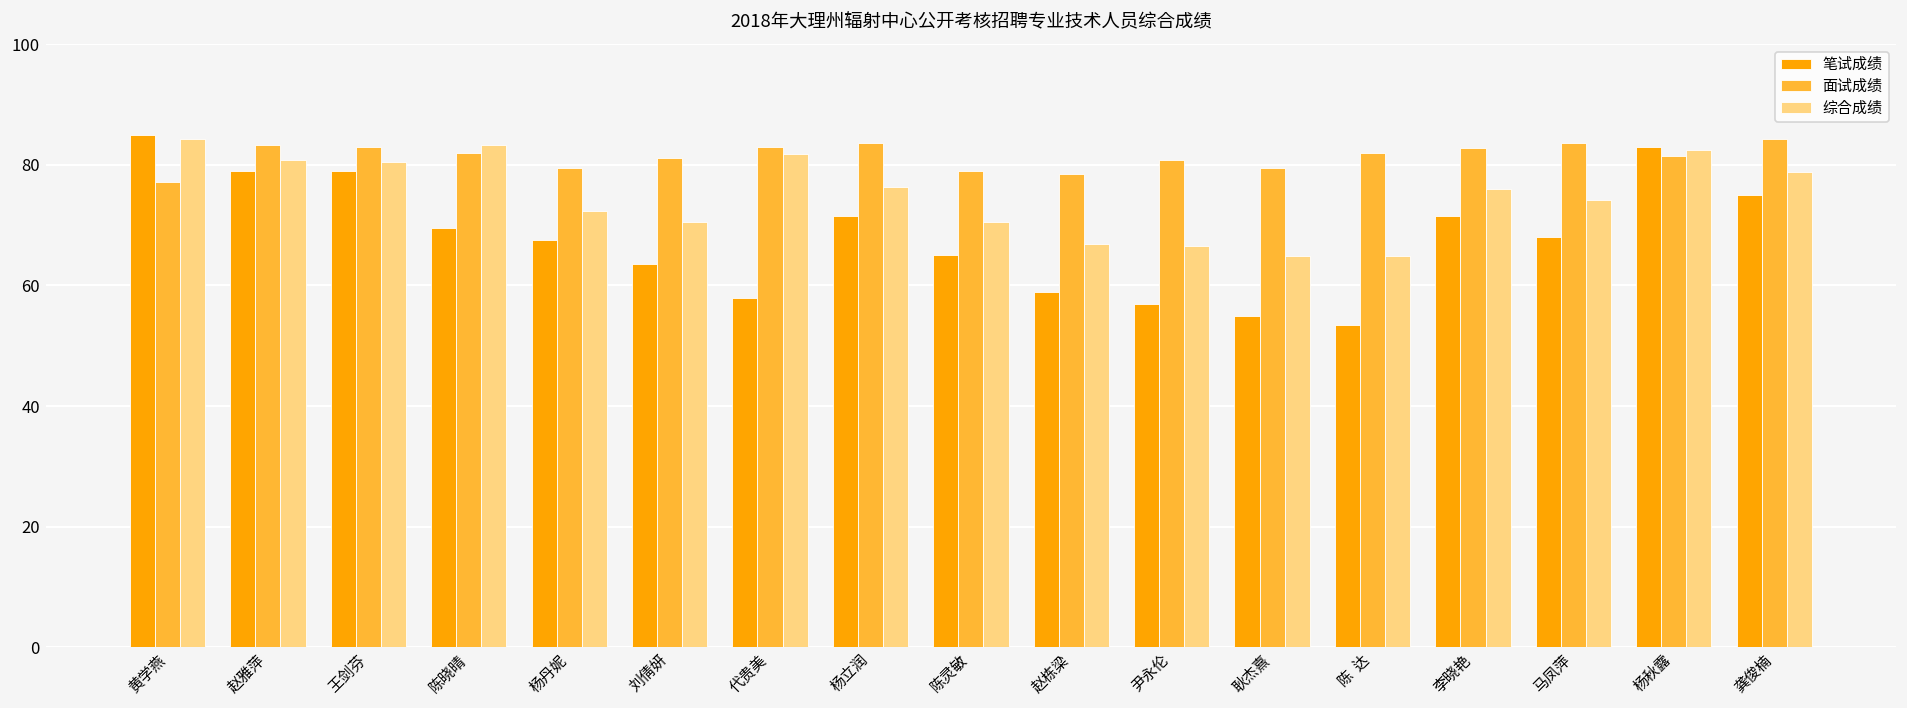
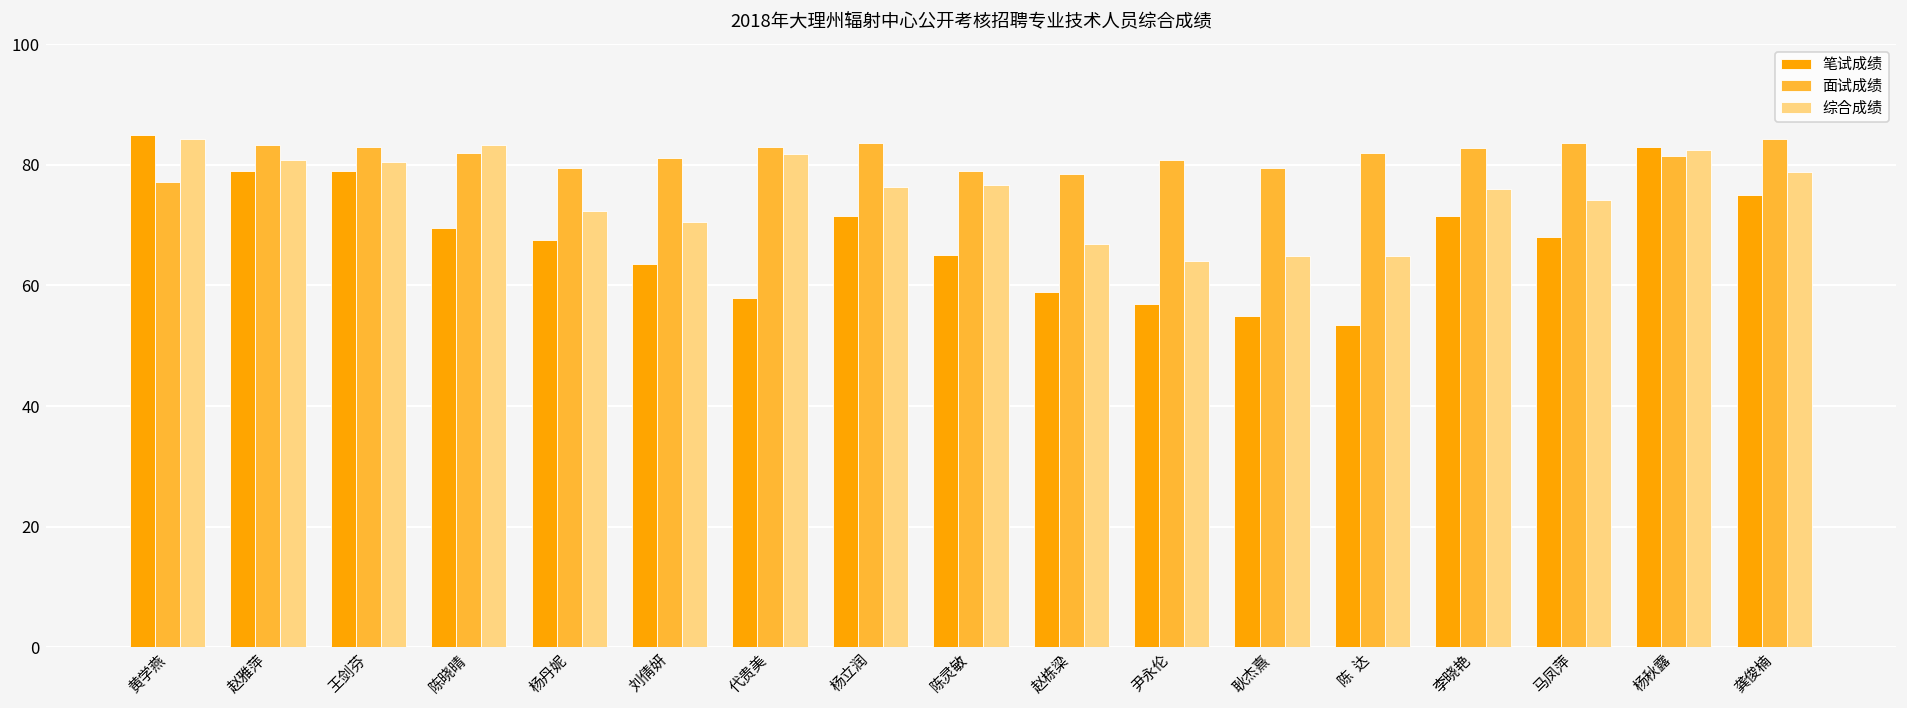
综合成绩, 陈灵敏: 71 -> 77
综合成绩, 尹永伦: 67 -> 64
